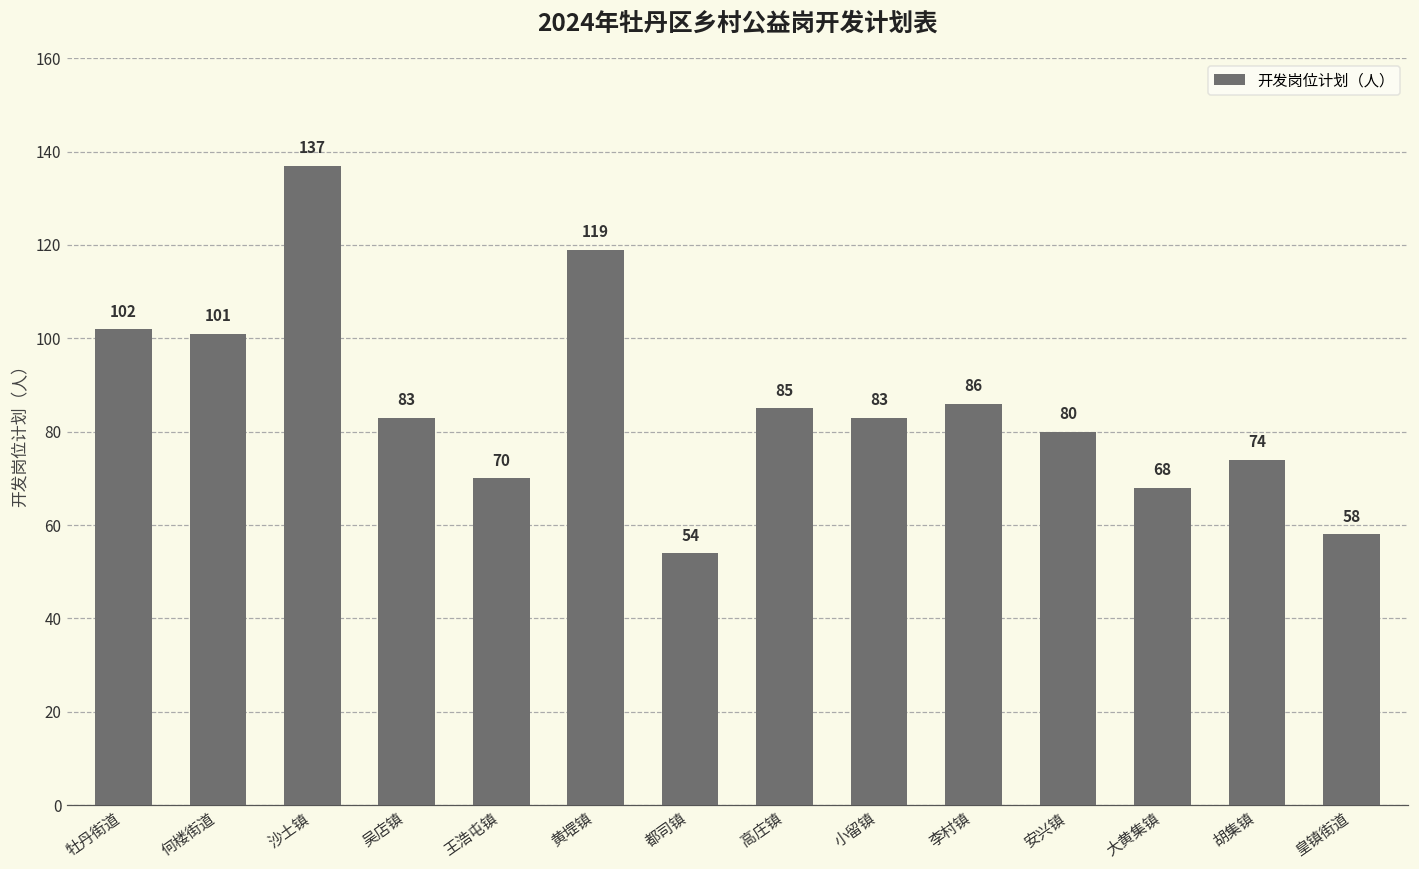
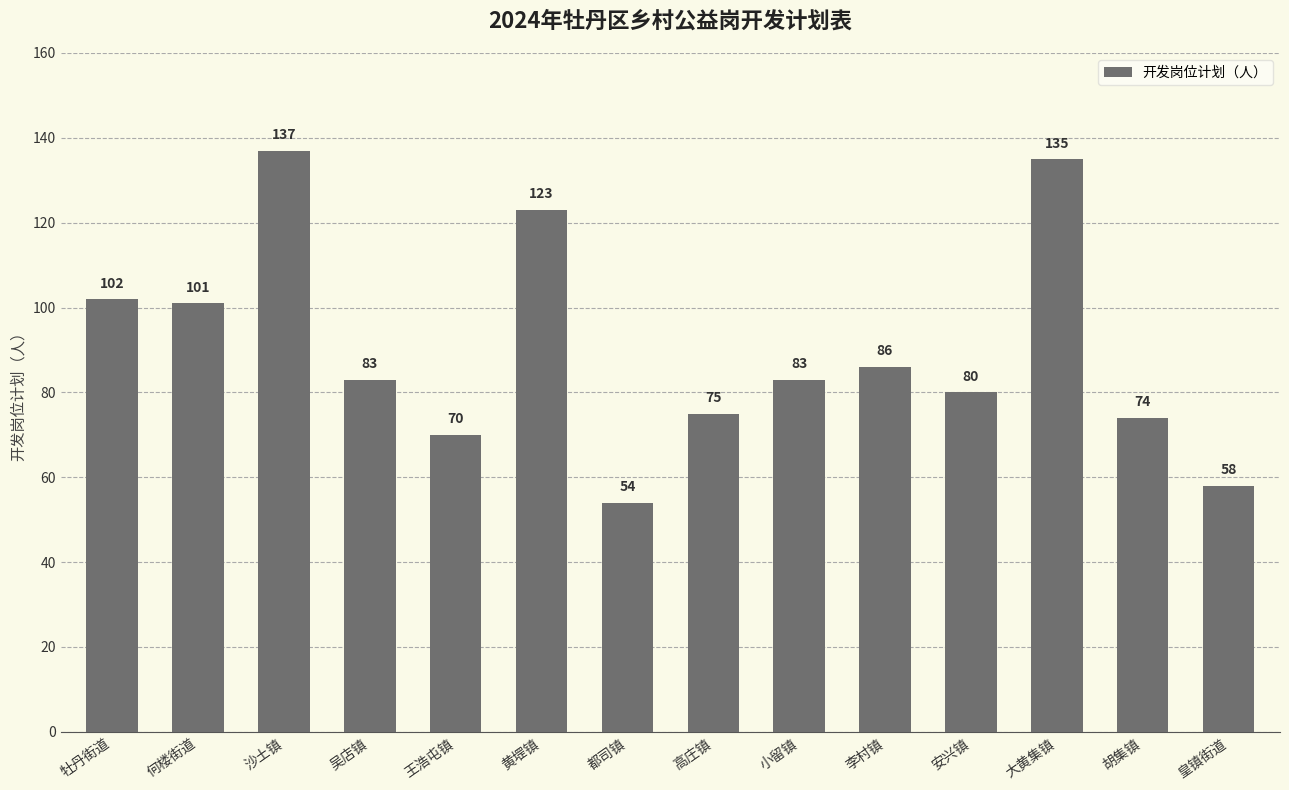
黄堽镇: 119 -> 123
高庄镇: 85 -> 75
大黄集镇: 68 -> 135
